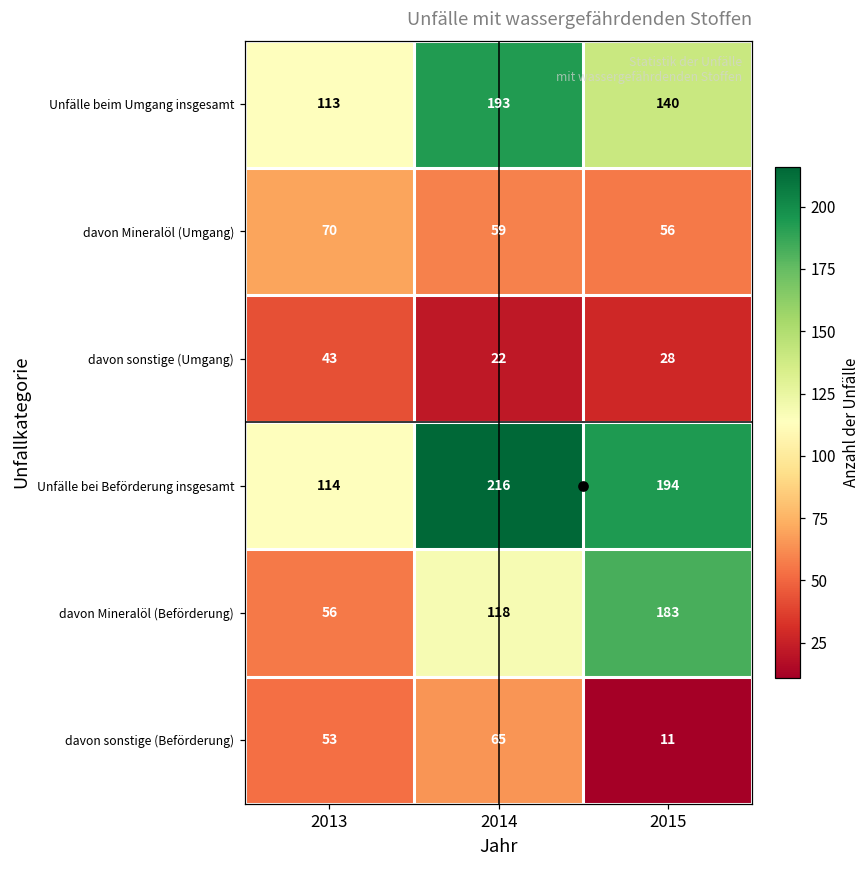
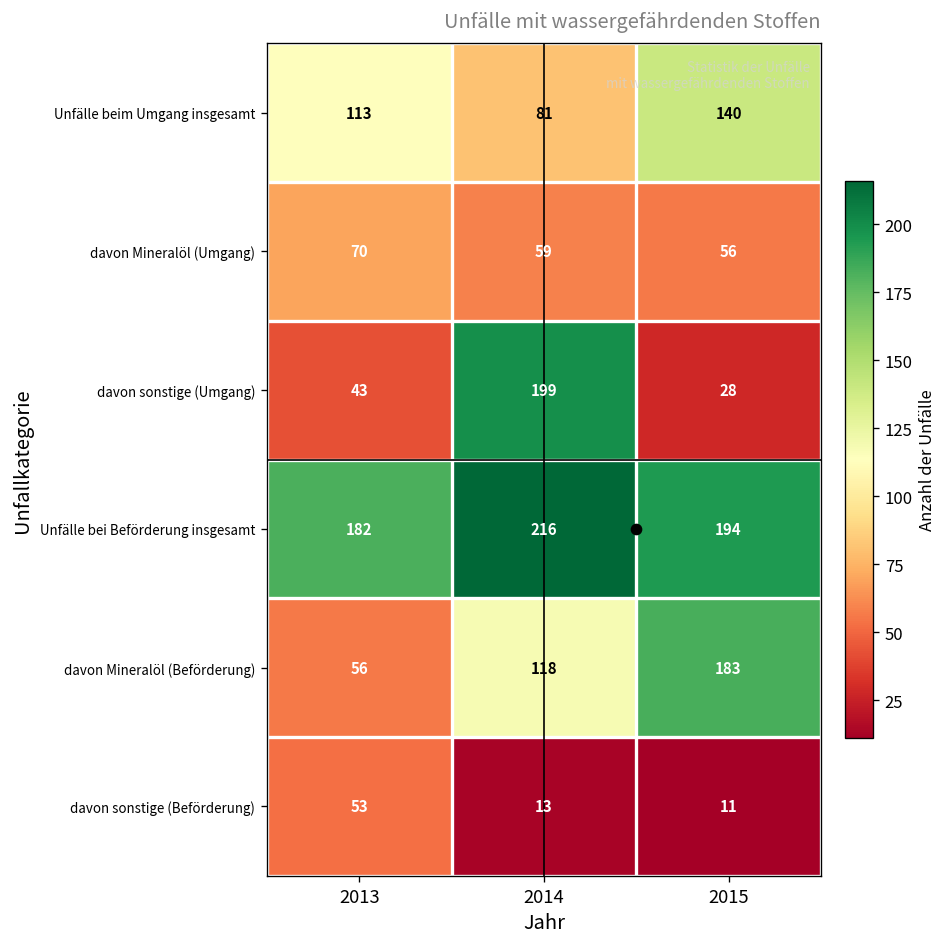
Unfälle beim Umgang insgesamt, 2014: 193 -> 81
davon sonstige (Umgang), 2014: 22 -> 199
Unfälle bei Beförderung insgesamt, 2013: 114 -> 182
davon sonstige (Beförderung), 2014: 65 -> 13
